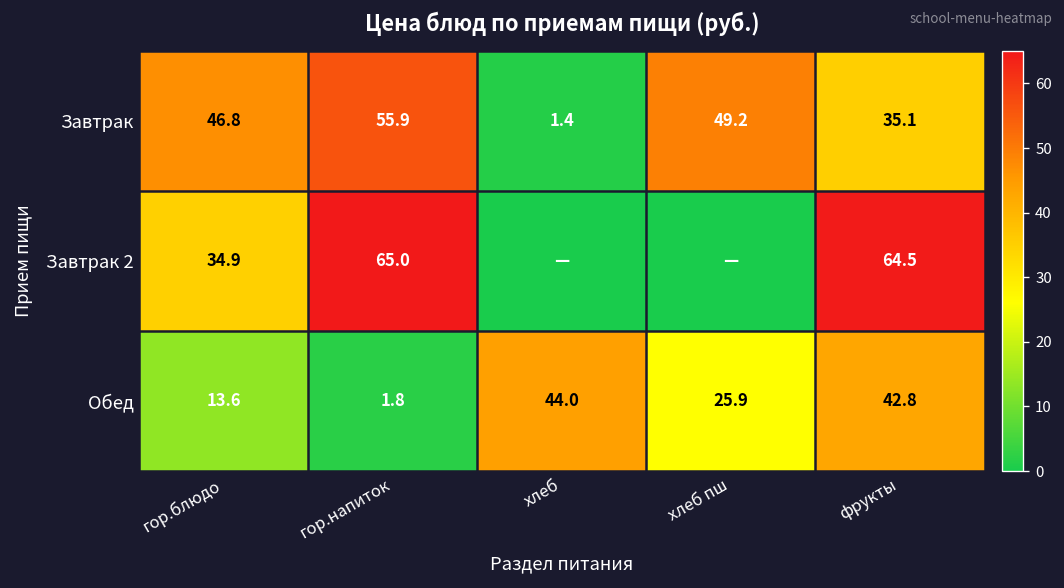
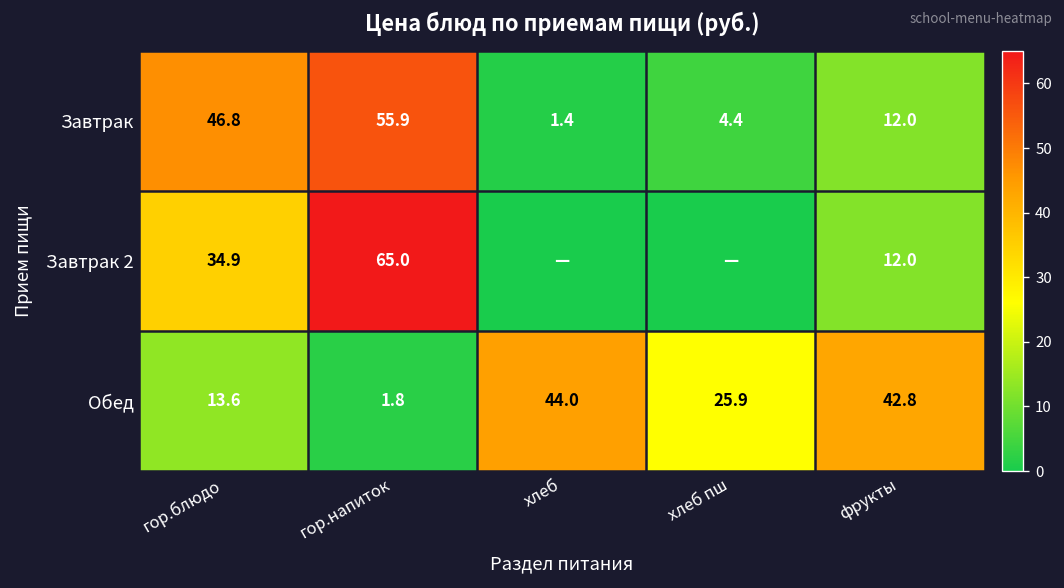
Завтрак, хлеб пш: 49.2 -> 4.4
Завтрак, фрукты: 35.1 -> 12.0
Завтрак 2, фрукты: 64.5 -> 12.0
